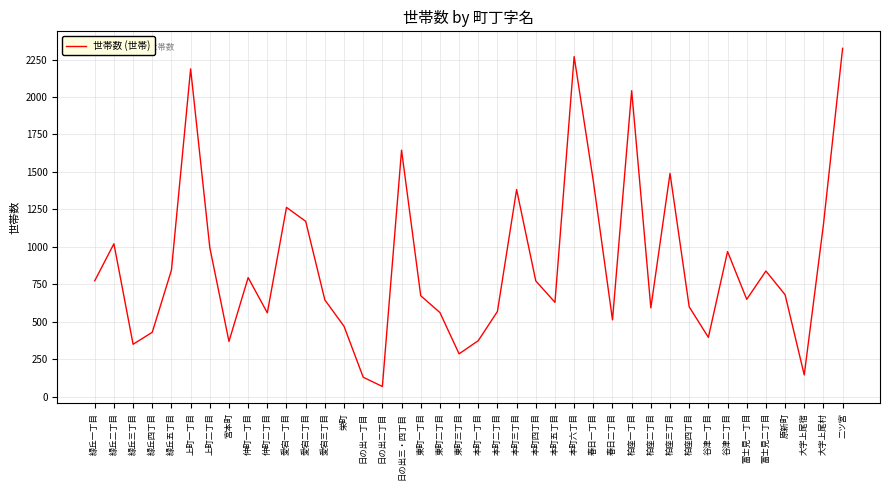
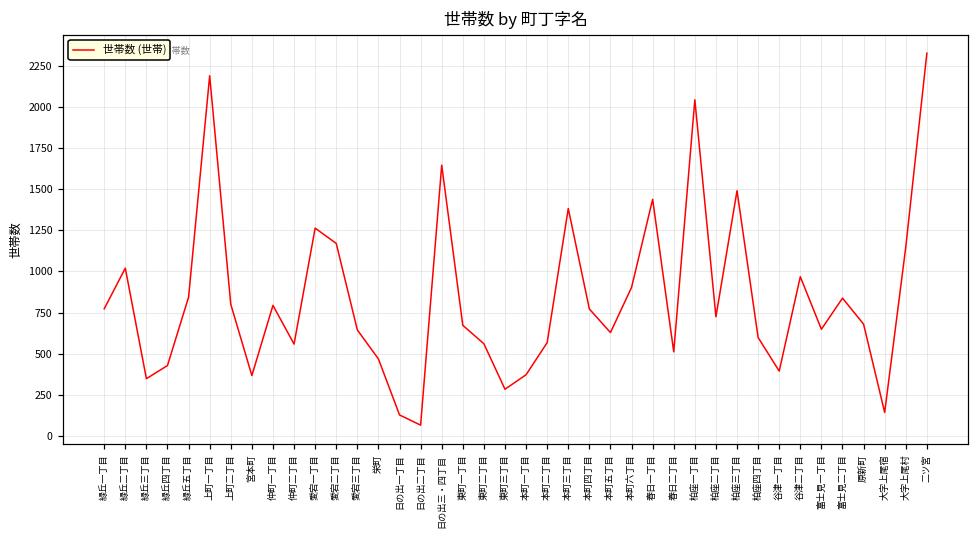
上町二丁目: 1000 -> 800
本町六丁目: 2270 -> 900
柏座二丁目: 590 -> 730
